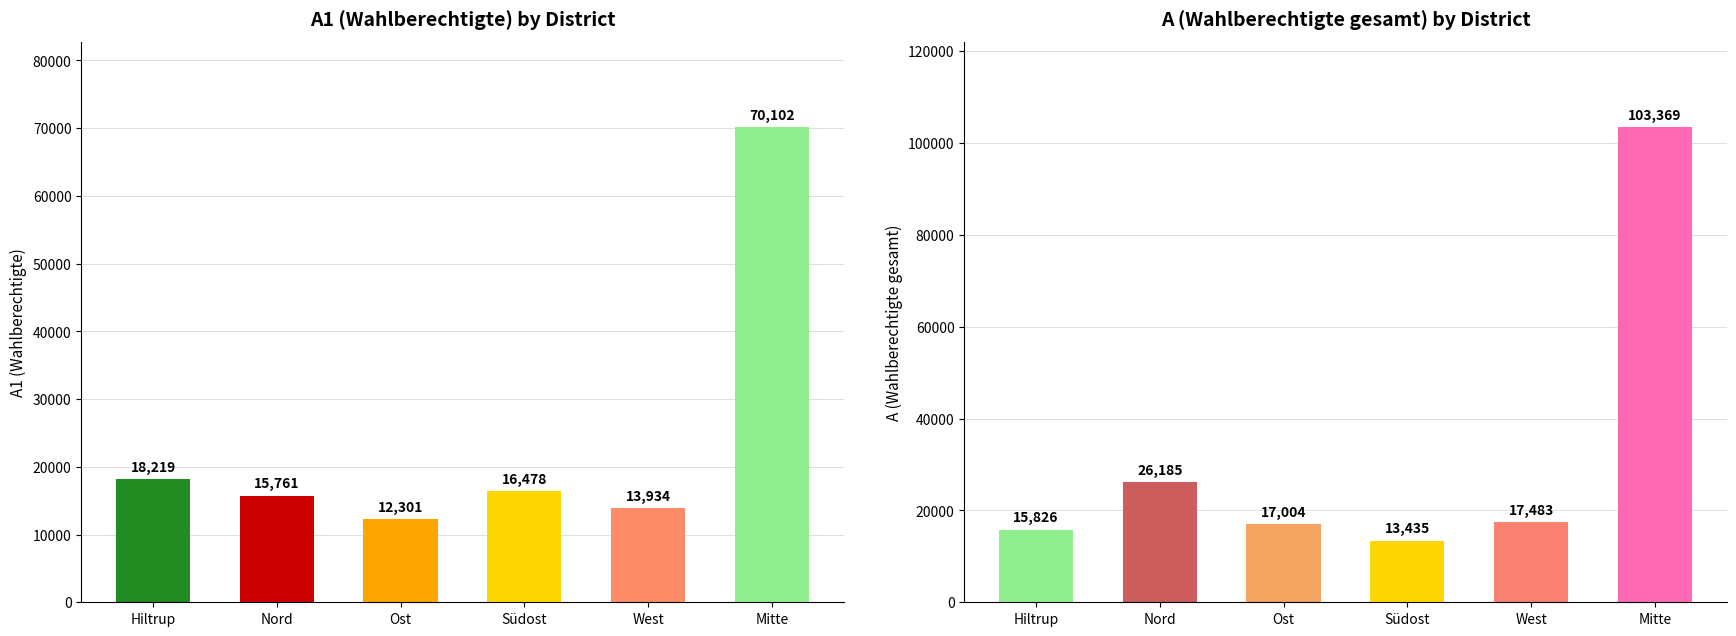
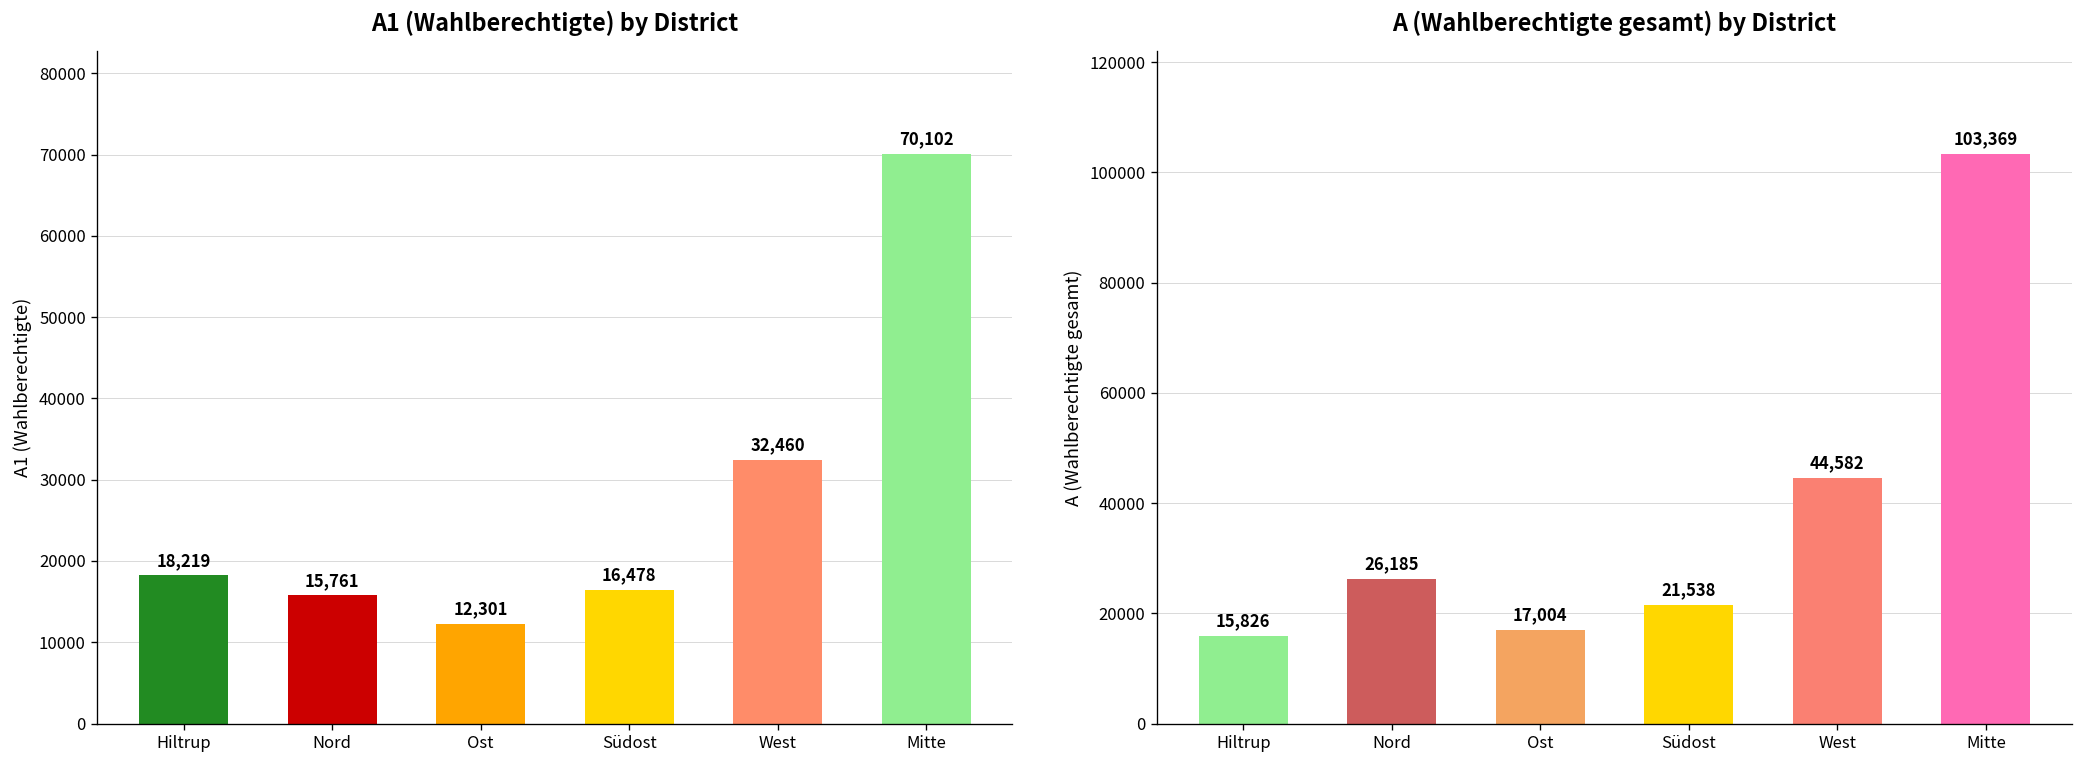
A1 (Wahlberechtigte) by District, West: 13,934 -> 32,460
A (Wahlberechtigte gesamt) by District, Südost: 13,435 -> 21,538
A (Wahlberechtigte gesamt) by District, West: 17,483 -> 44,582
